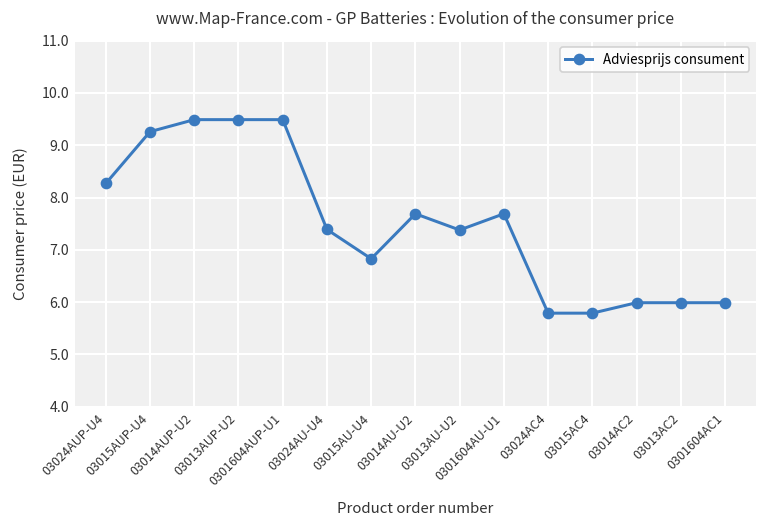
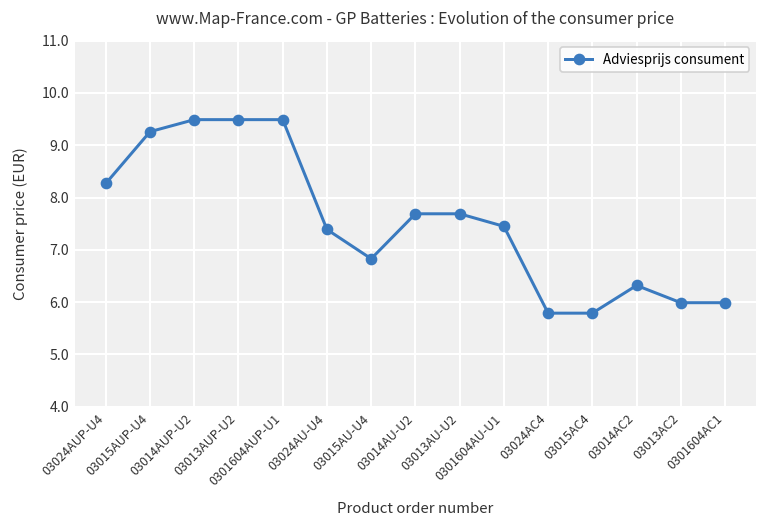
03013AU-U2: 7.4 -> 7.7
0301604AU-U1: 7.7 -> 7.5
03014AC2: 6.0 -> 6.3
